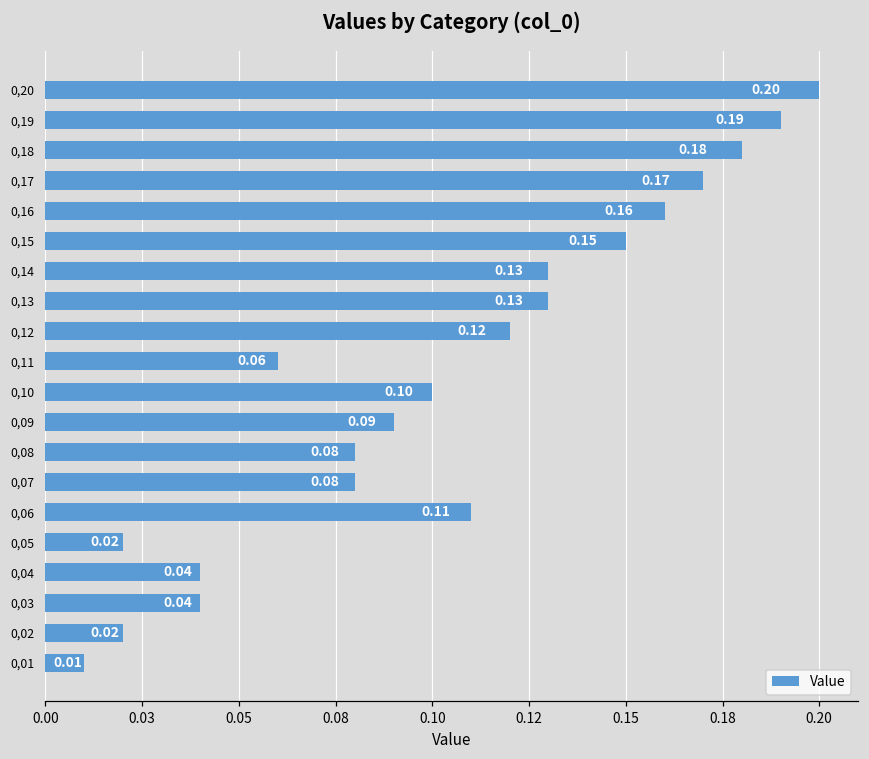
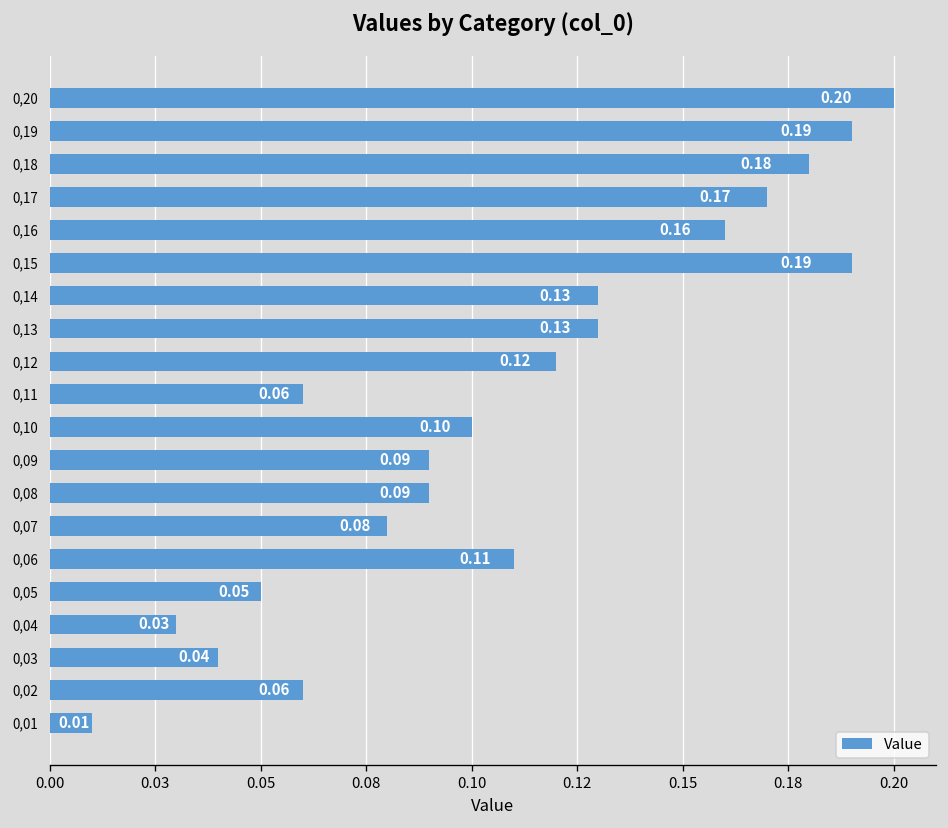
0,15: 0.15 -> 0.19
0,08: 0.08 -> 0.09
0,05: 0.02 -> 0.05
0,04: 0.04 -> 0.03
0,02: 0.02 -> 0.06
